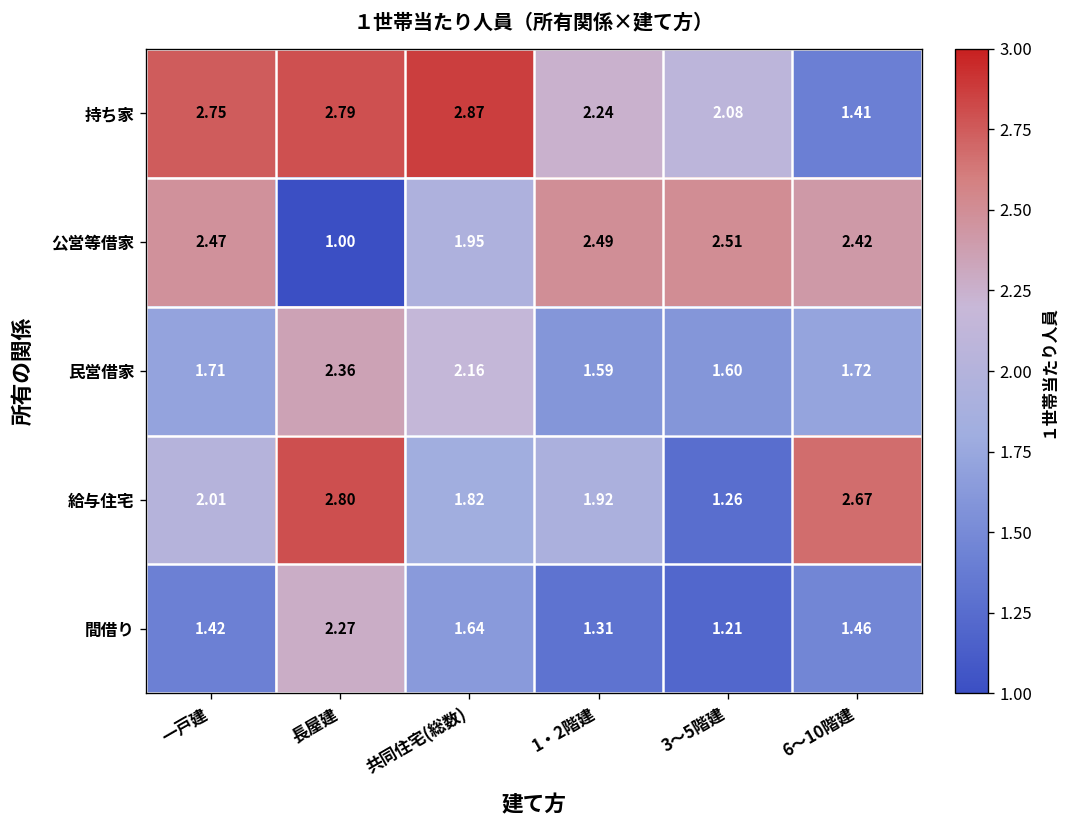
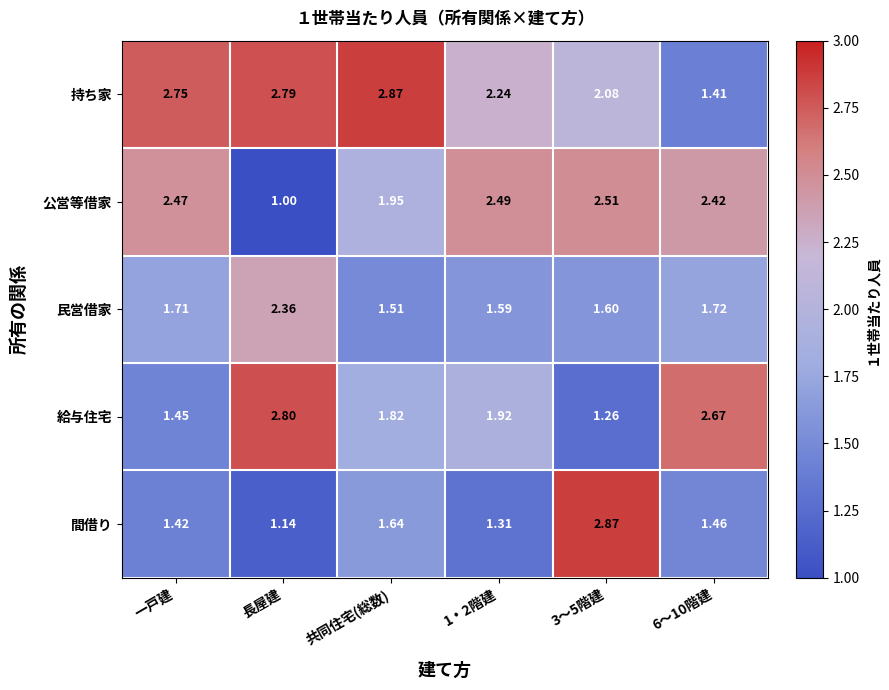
民営借家, 共同住宅(総数): 2.16 -> 1.51
給与住宅, 一戸建: 2.01 -> 1.45
間借り, 長屋建: 2.27 -> 1.14
間借り, 3～5階建: 1.21 -> 2.87
